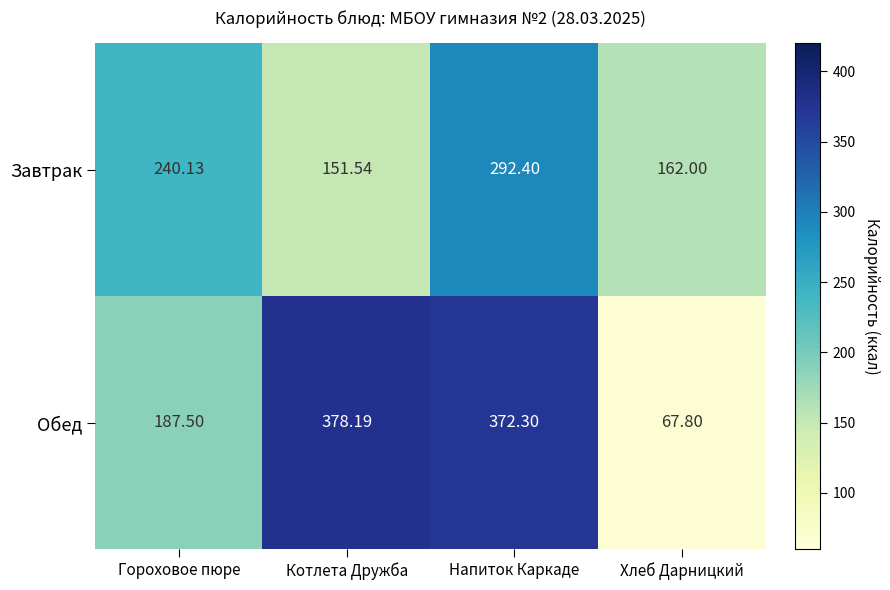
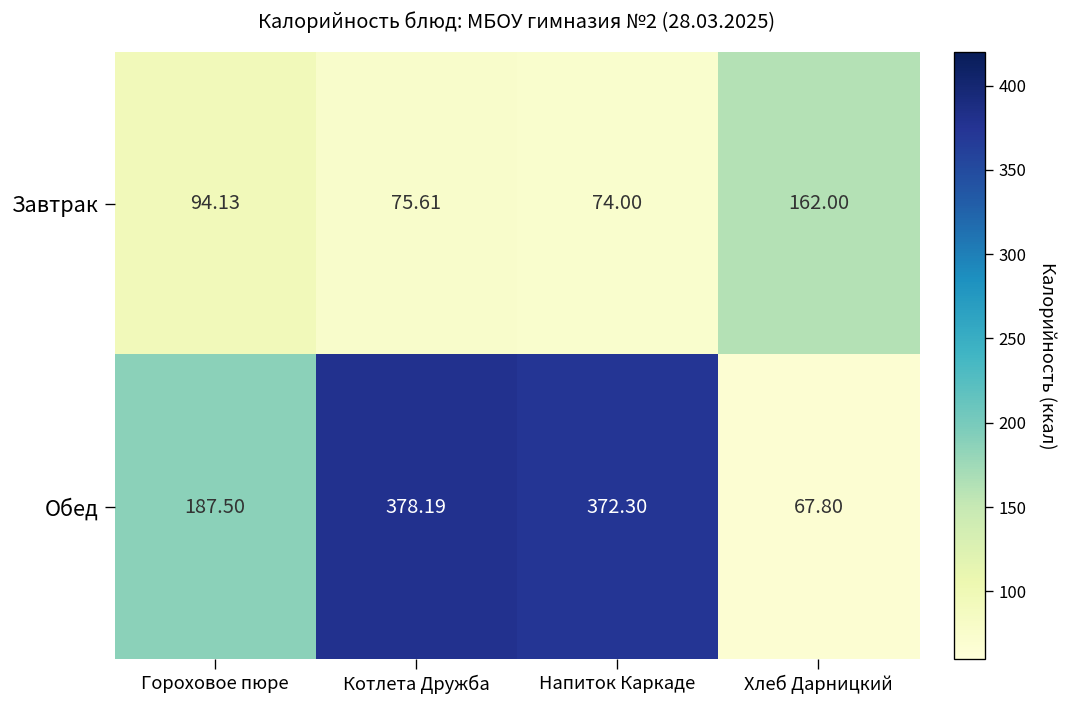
Завтрак, Гороховое пюре: 240.13 -> 94.13
Завтрак, Котлета Дружба: 151.54 -> 75.61
Завтрак, Напиток Каркаде: 292.40 -> 74.00
